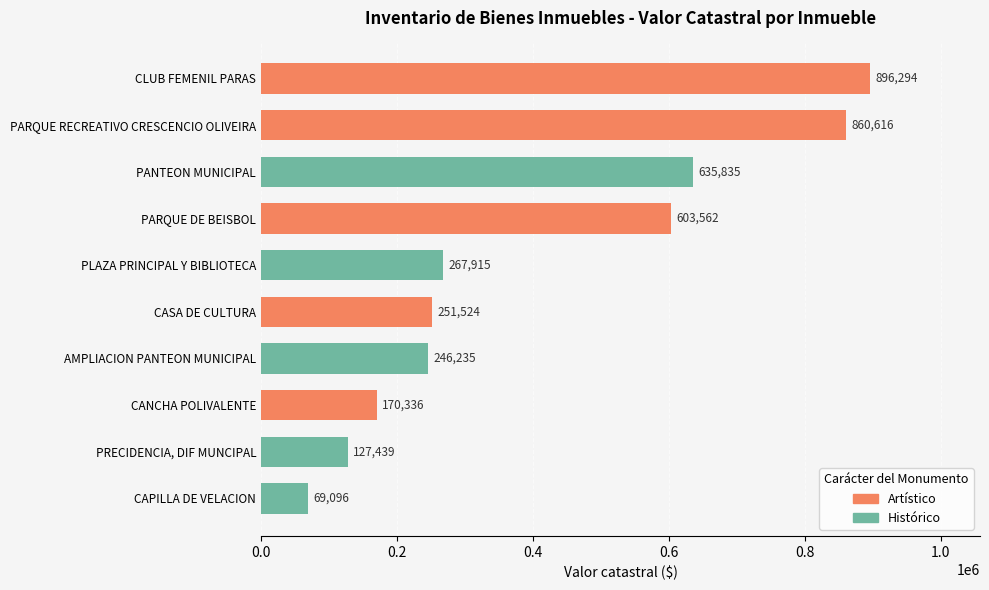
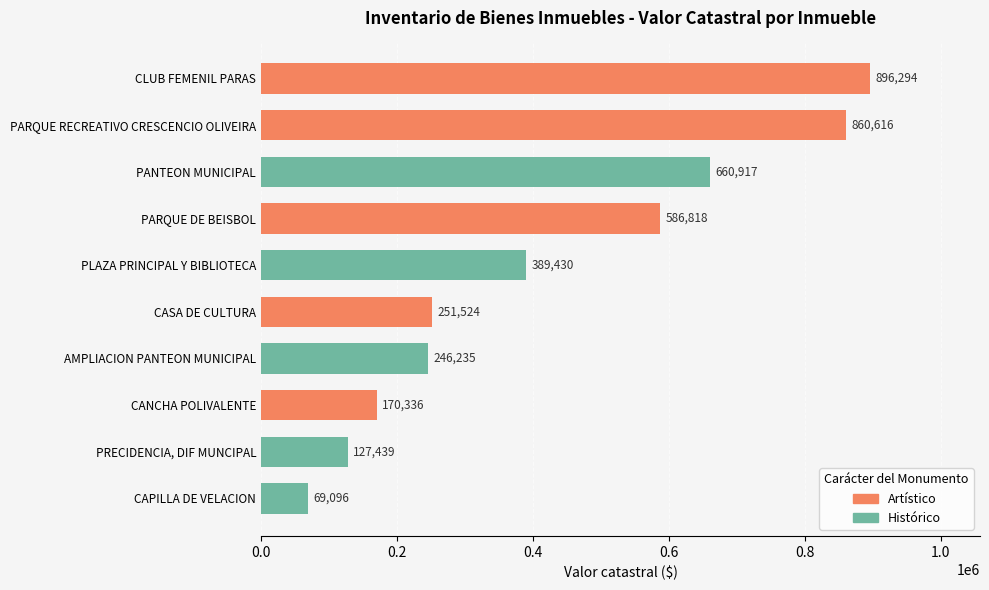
PANTEON MUNICIPAL: 635,835 -> 660,917
PARQUE DE BEISBOL: 603,562 -> 586,818
PLAZA PRINCIPAL Y BIBLIOTECA: 267,915 -> 389,430
